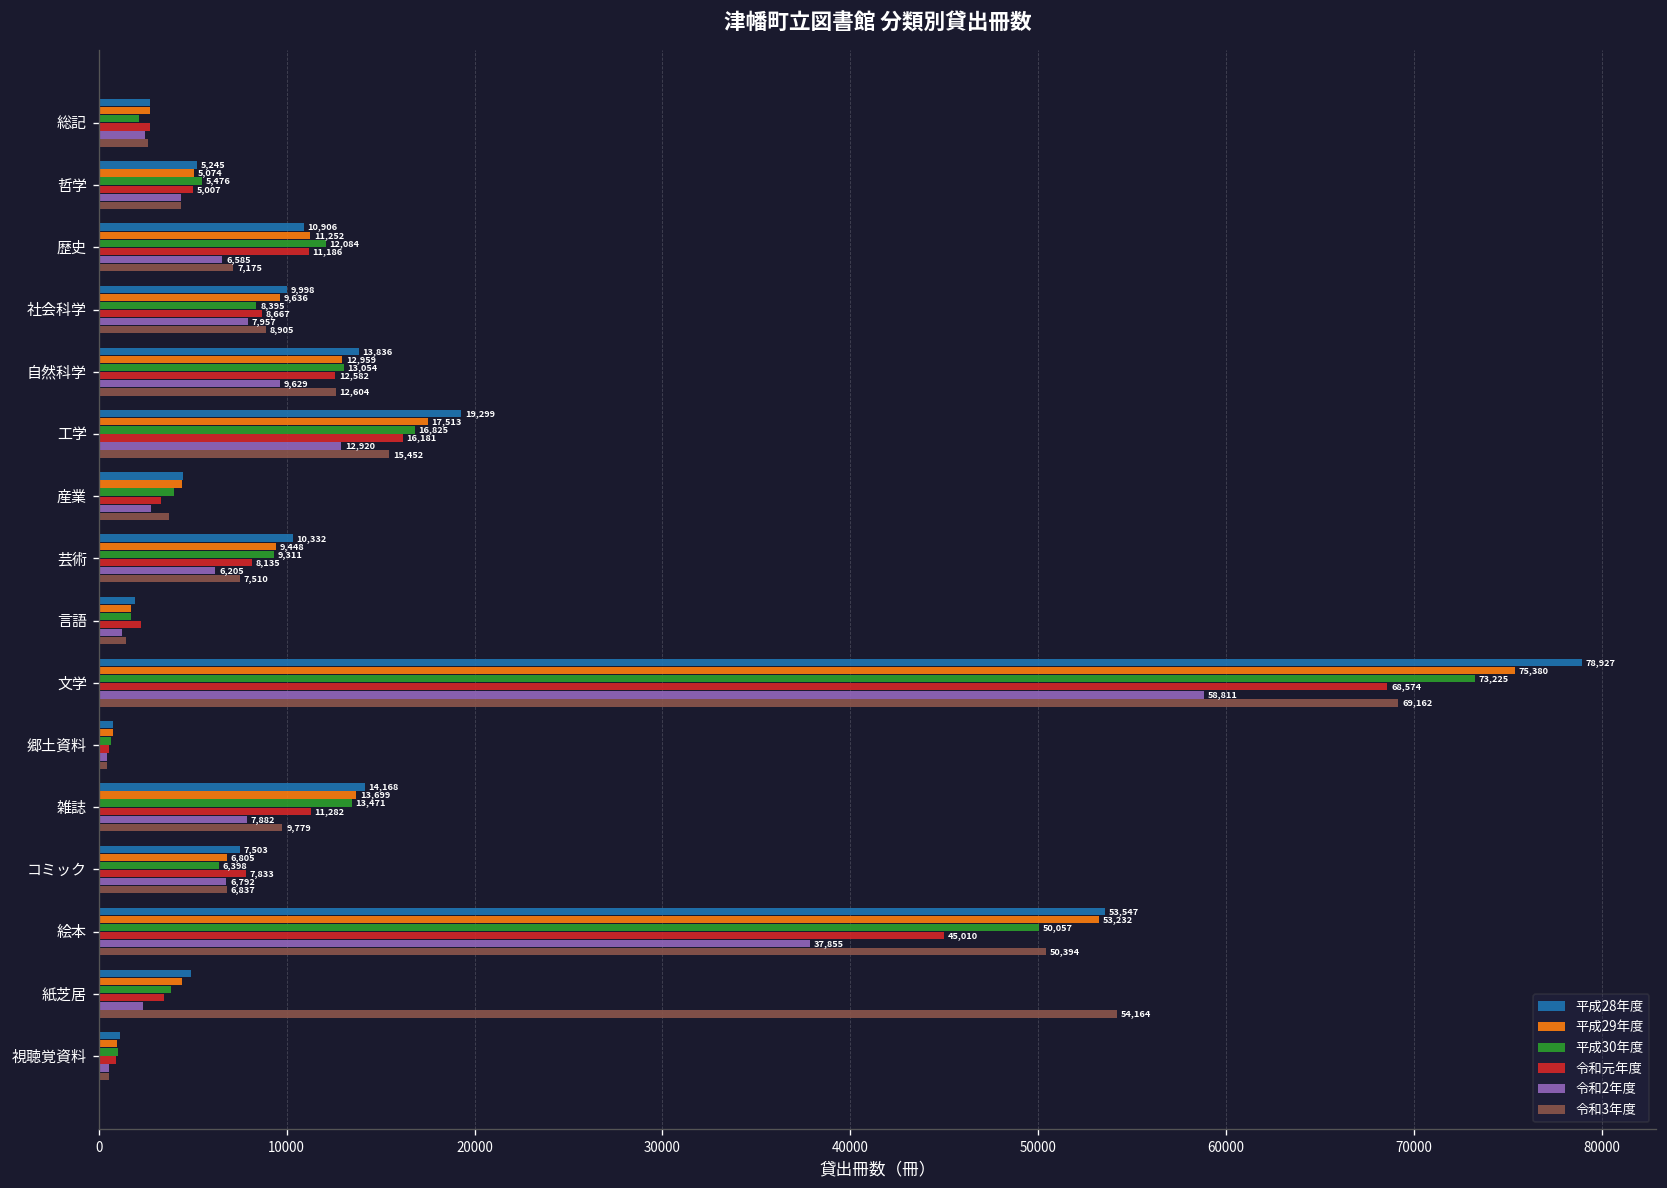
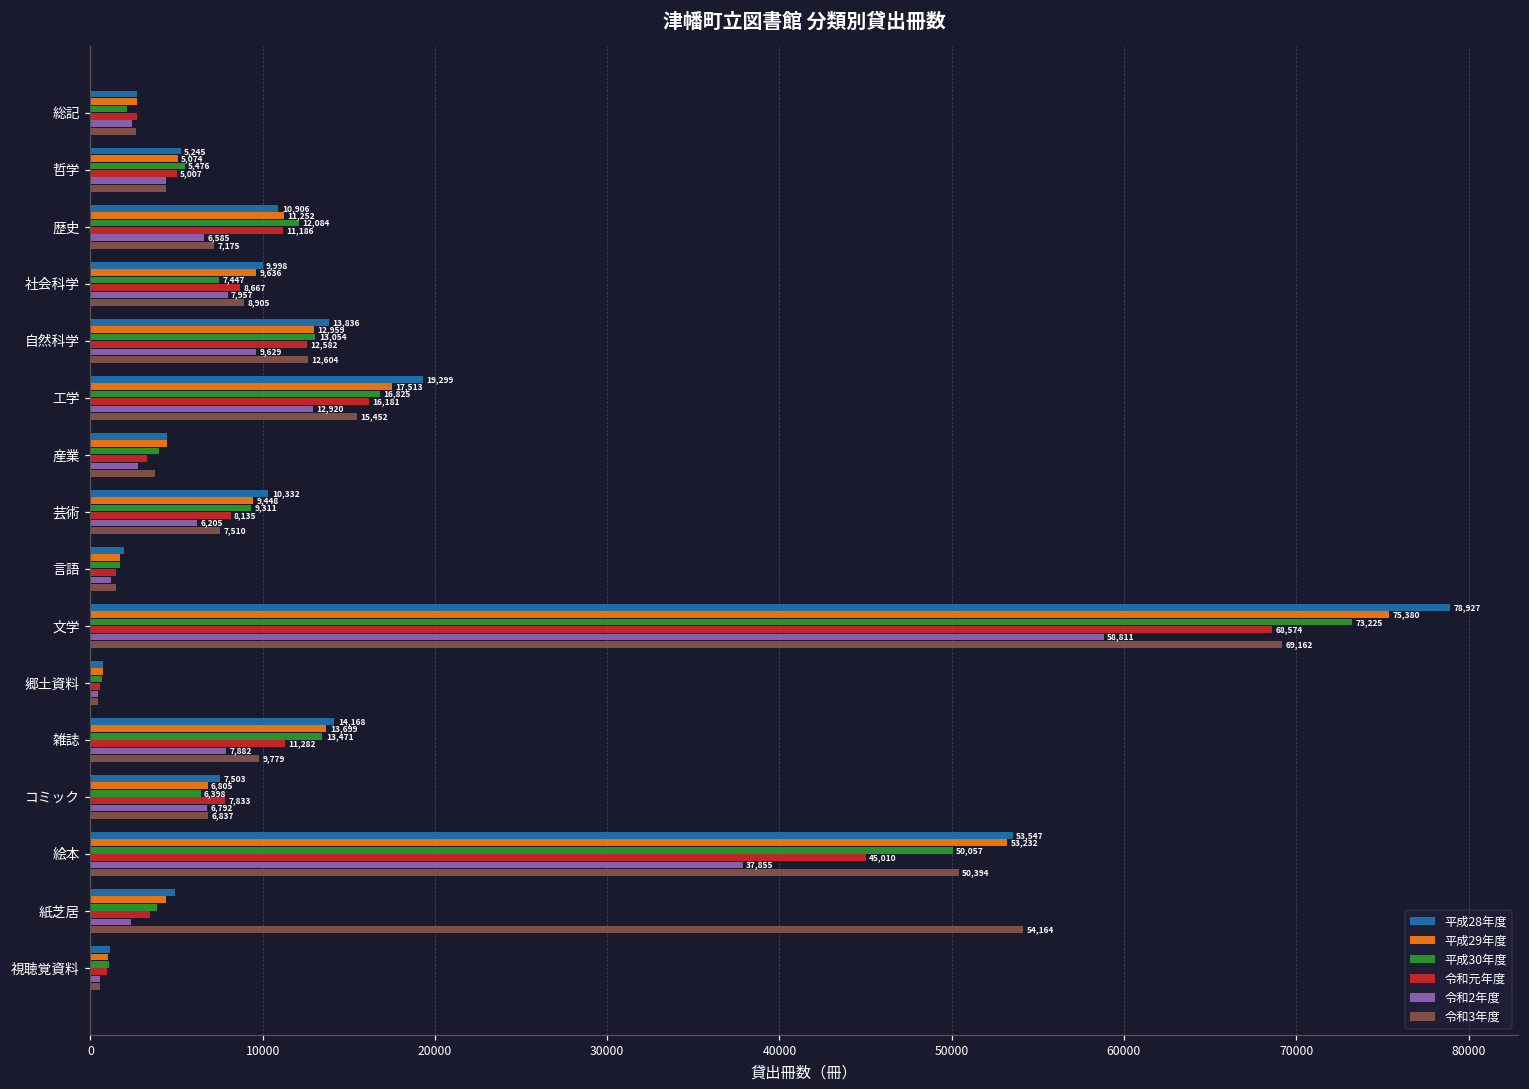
平成30年度, 社会科学: 8,395 -> 7,447
令和元年度, 言語: 2300 -> 1500
